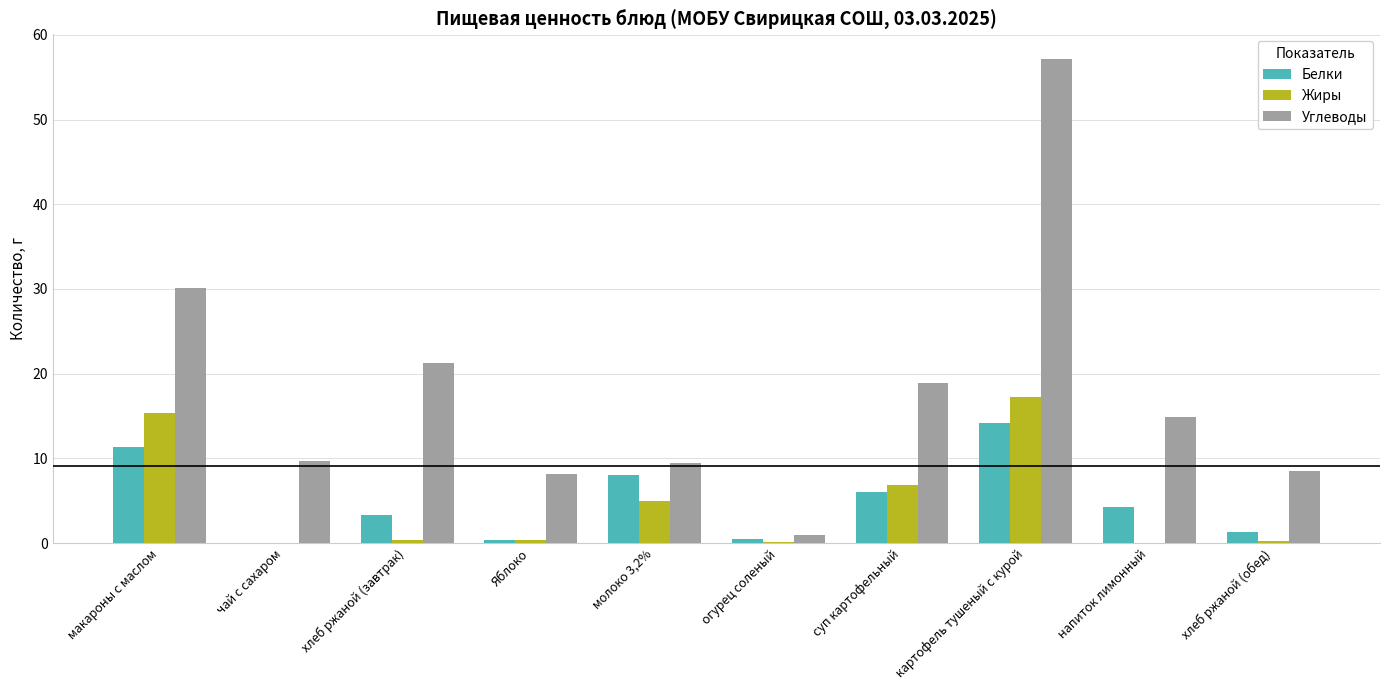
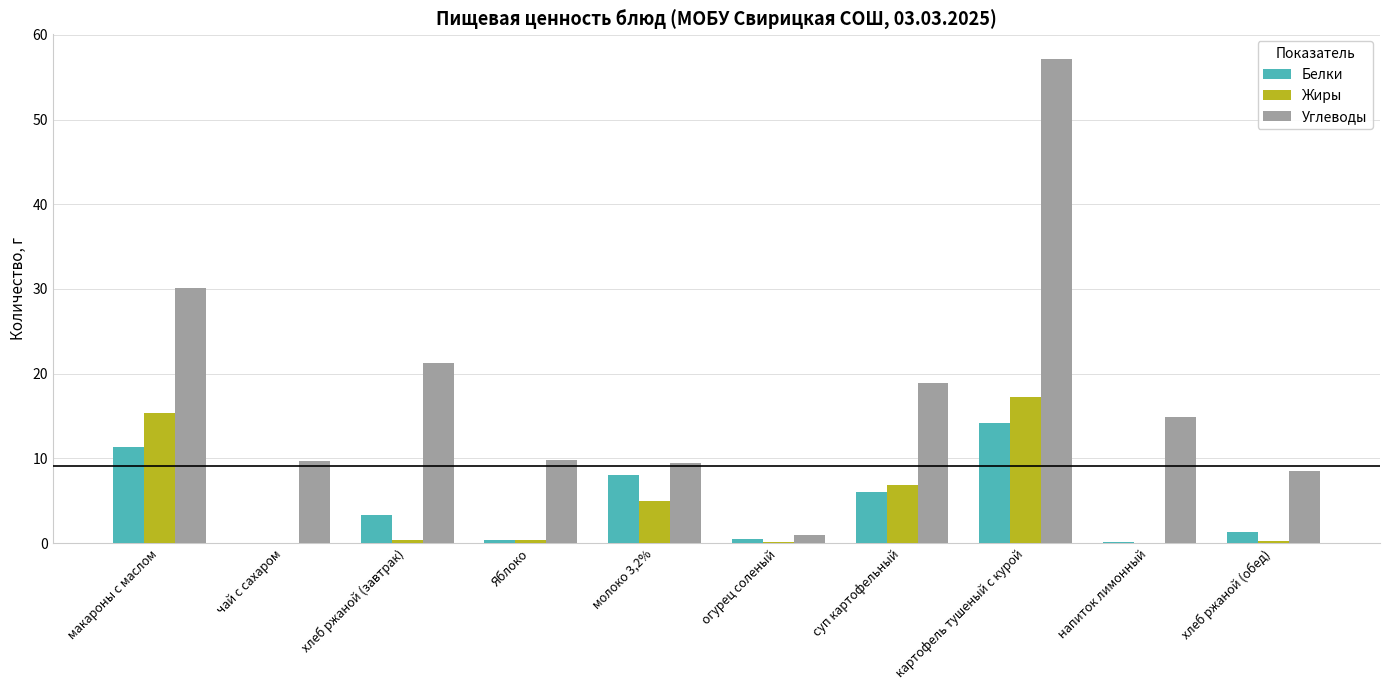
Углеводы, Яблоко: 8 -> 10
Белки, напиток лимонный: 4 -> 0
